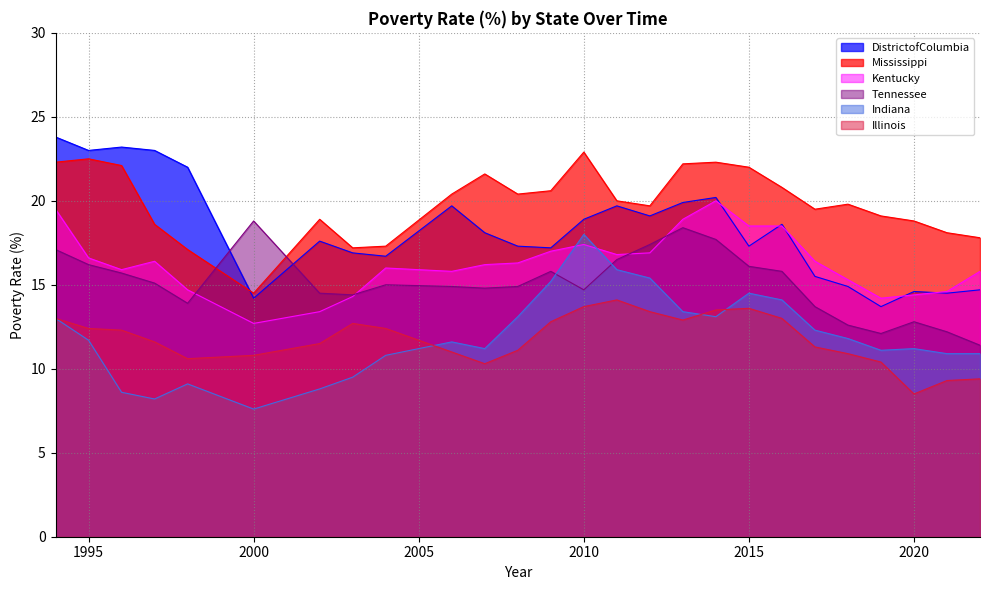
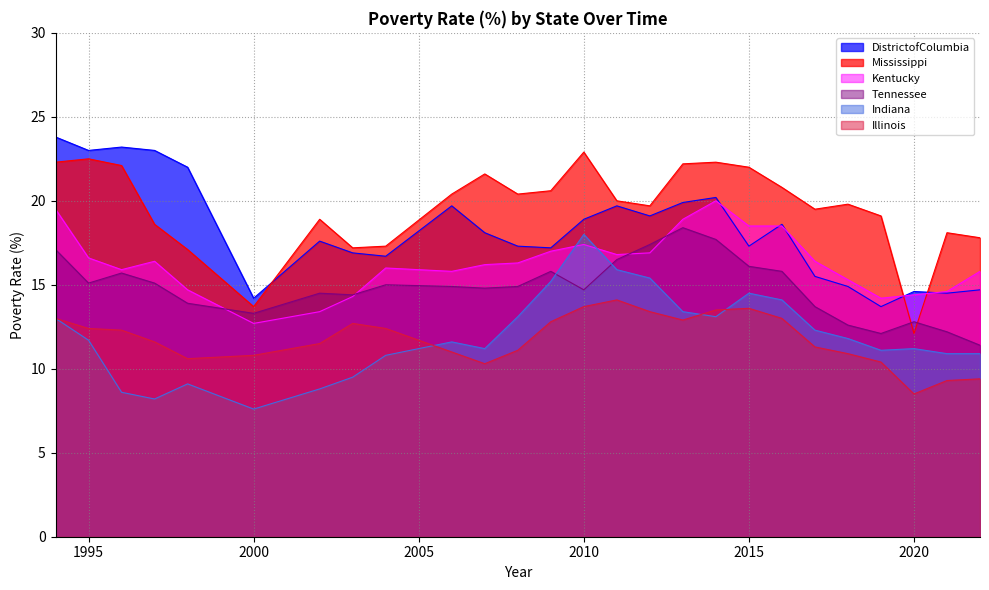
Tennessee, 1995: 16.2 -> 15.1
Mississippi, 2000: 14.5 -> 13.7
Tennessee, 2000: 18.8 -> 13.3
Mississippi, 2020: 18.8 -> 12.1
